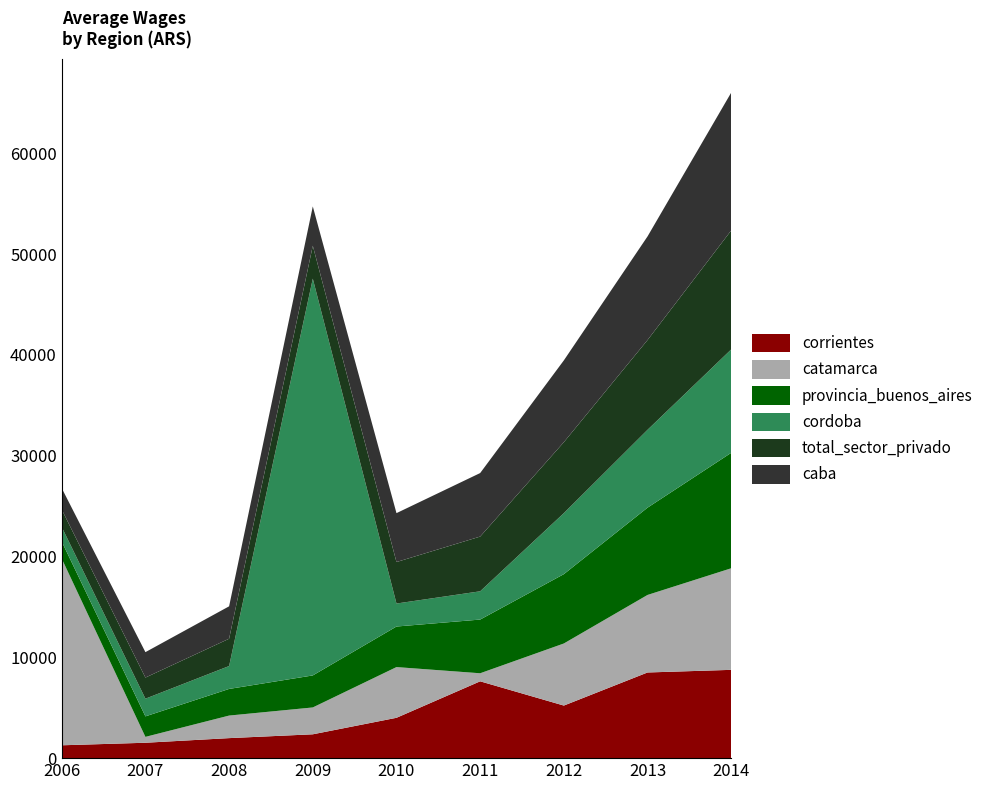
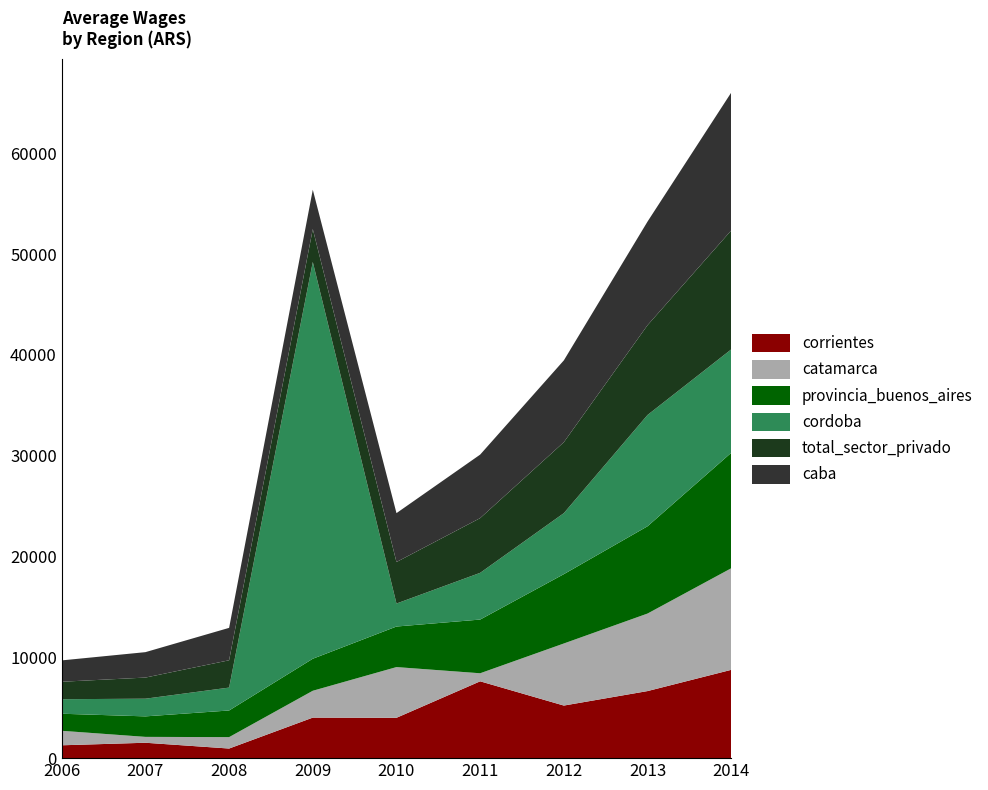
catamarca, 2006: 18500 -> 1400
corrientes, 2008: 2000 -> 1000
catamarca, 2008: 2200 -> 1100
corrientes, 2009: 2400 -> 4000
cordoba, 2011: 2800 -> 4600
corrientes, 2013: 8500 -> 6700
cordoba, 2013: 7700 -> 11000
